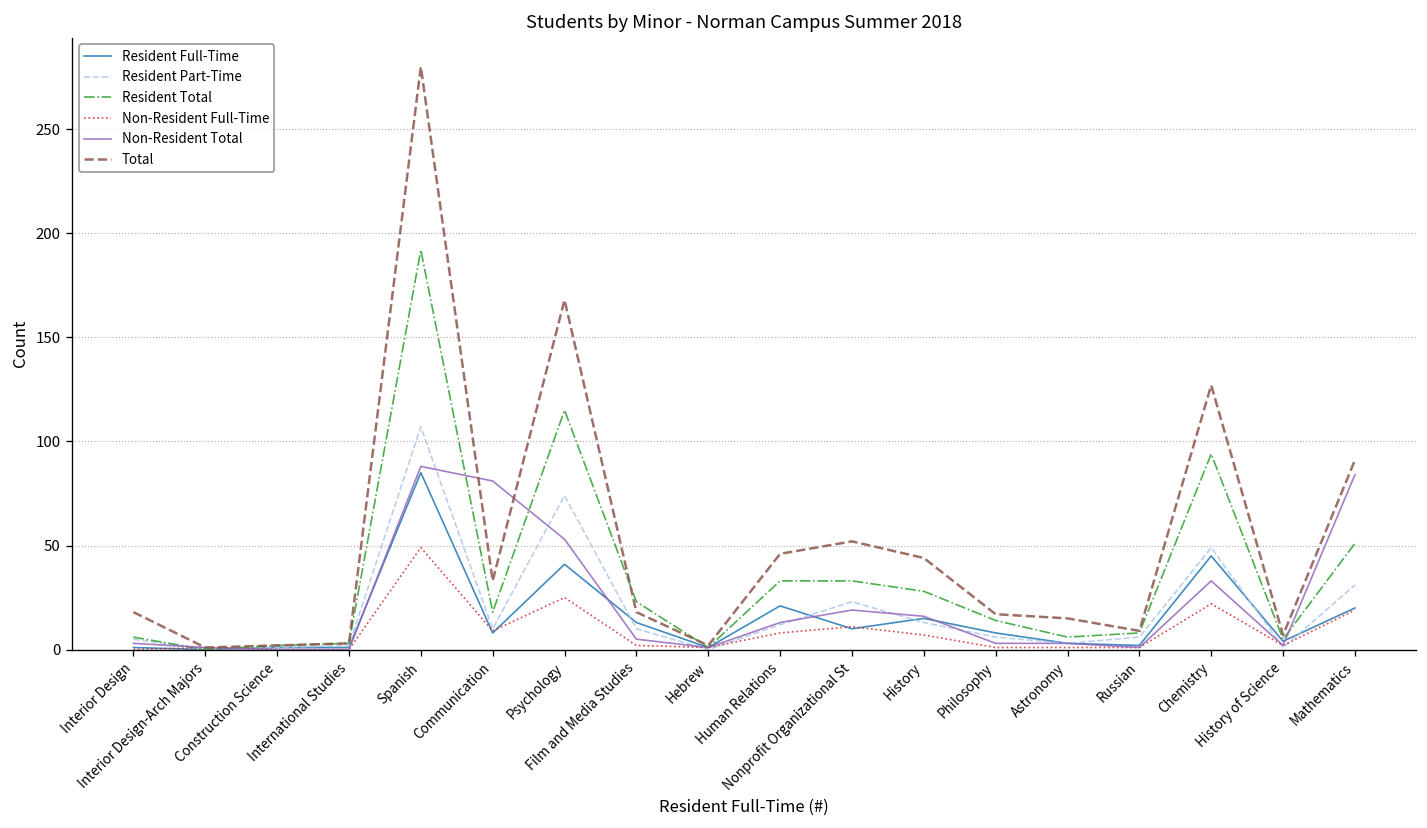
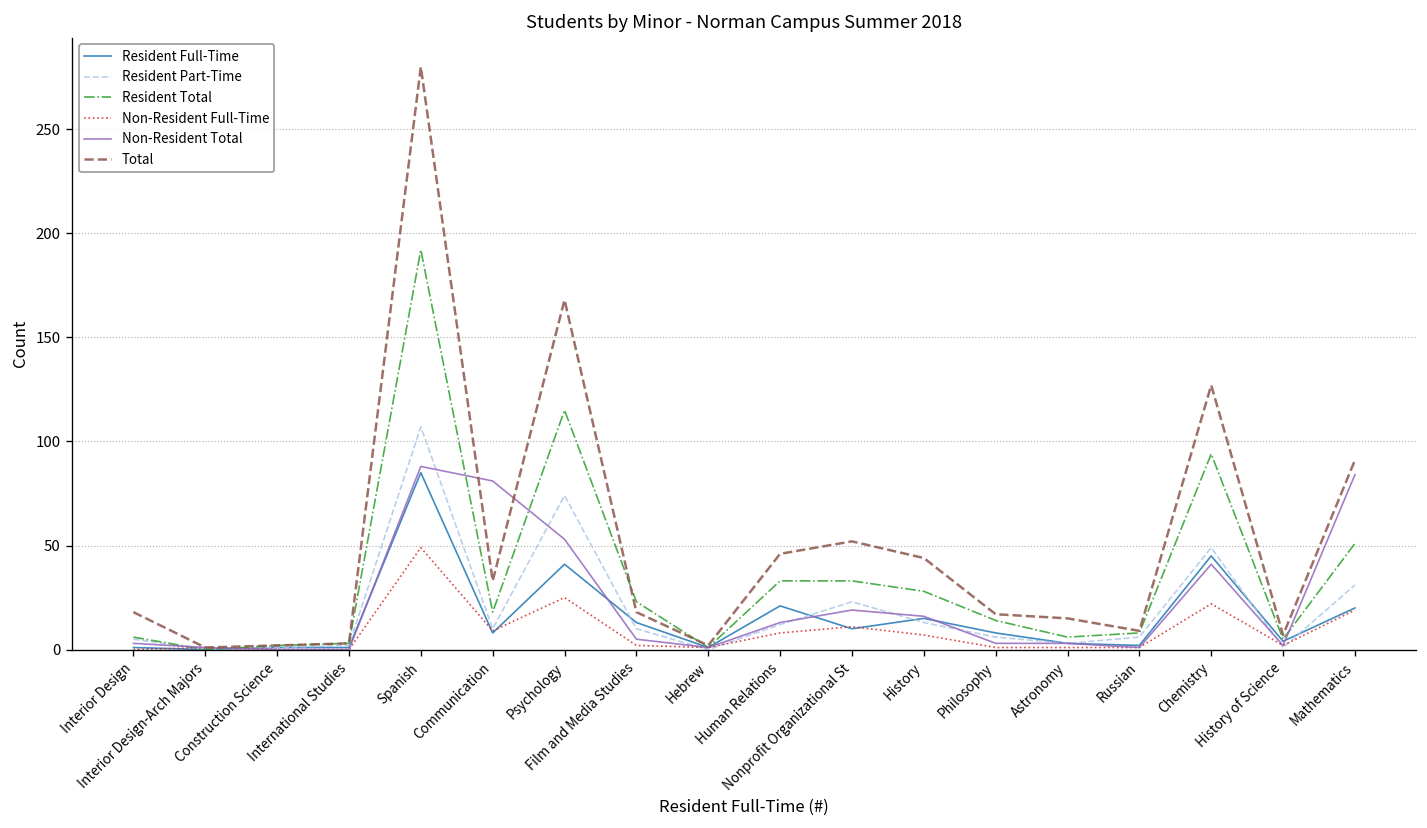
Non-Resident Total, Chemistry: 33 -> 41
